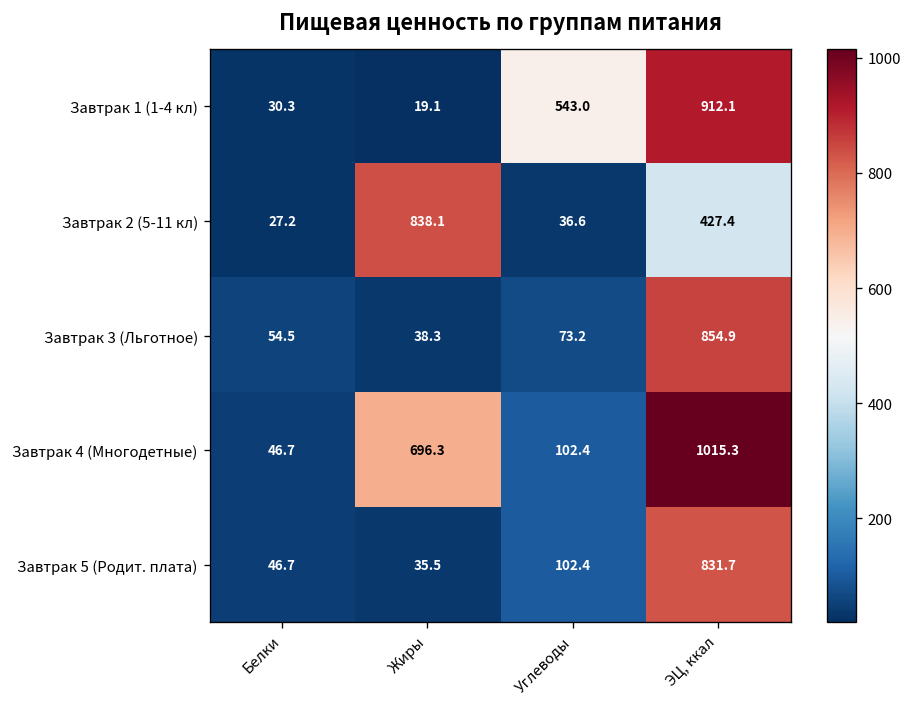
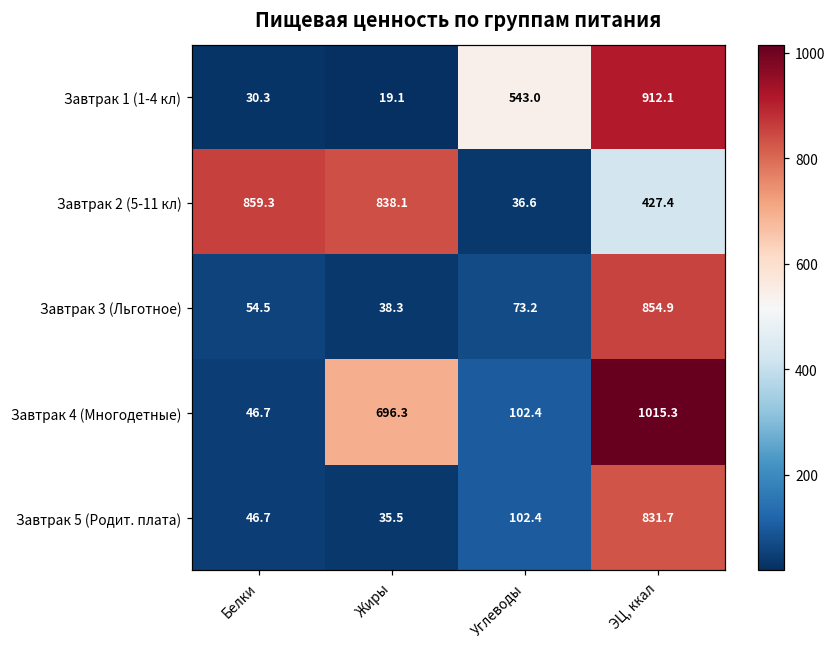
Завтрак 2 (5-11 кл), Белки: 27.2 -> 859.3
